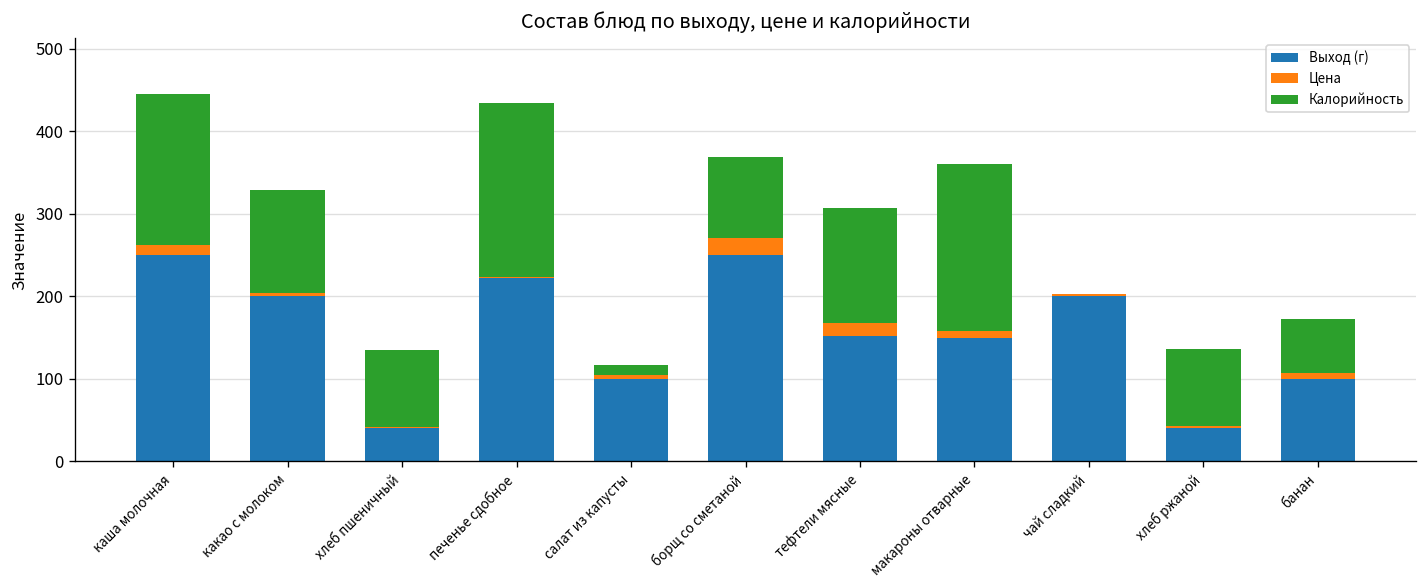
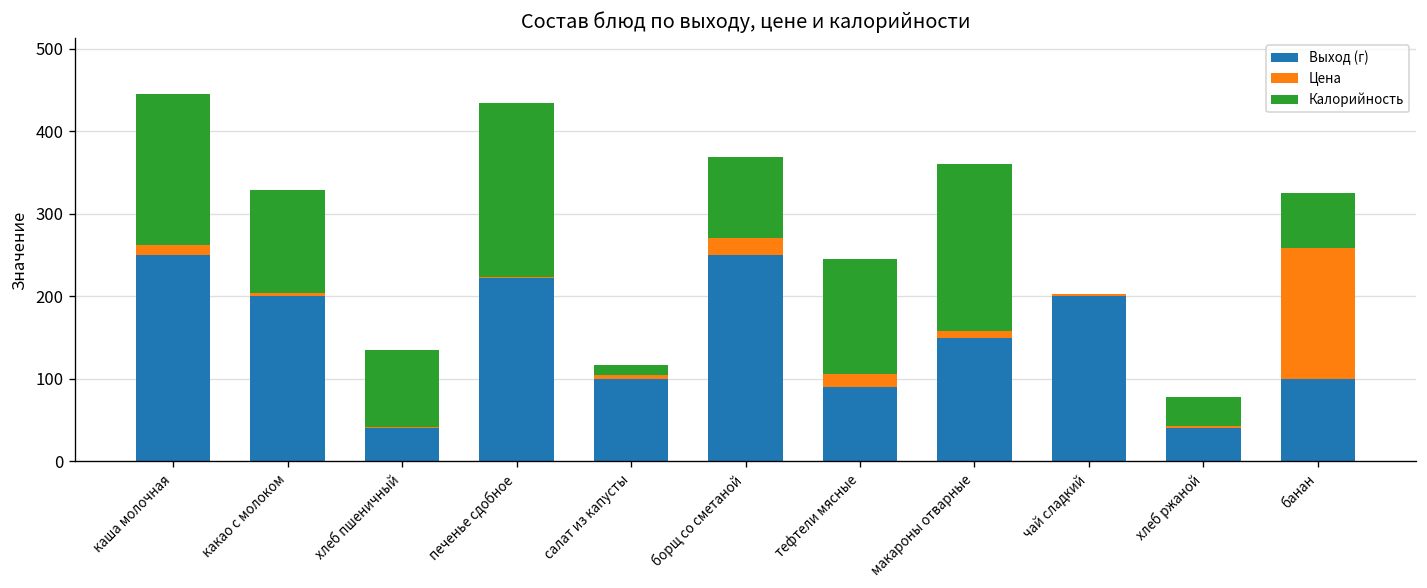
Выход (г), тефтели мясные: 150 -> 90
Калорийность, хлеб ржаной: 90 -> 40
Цена, банан: 10 -> 160
